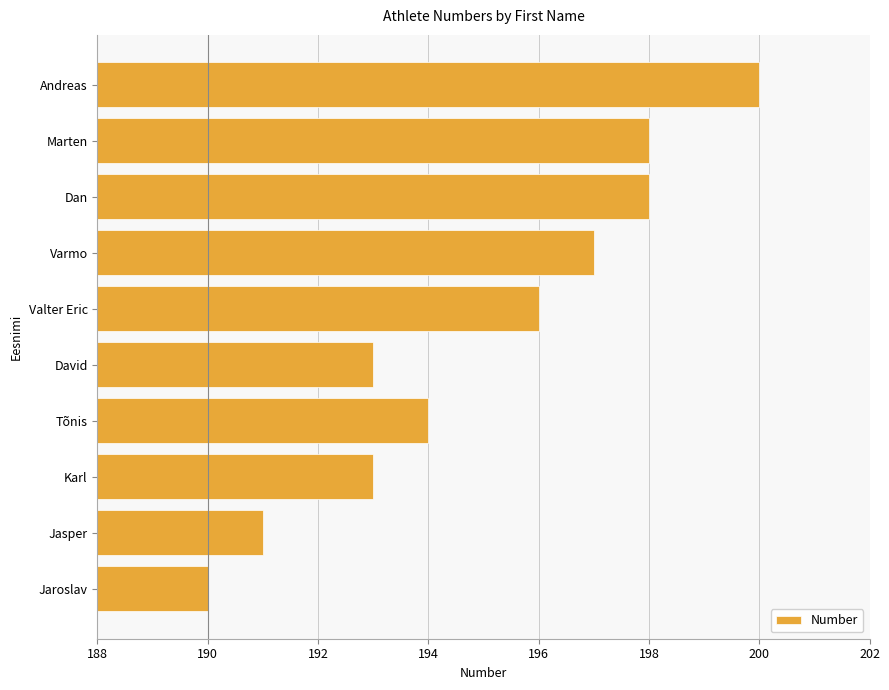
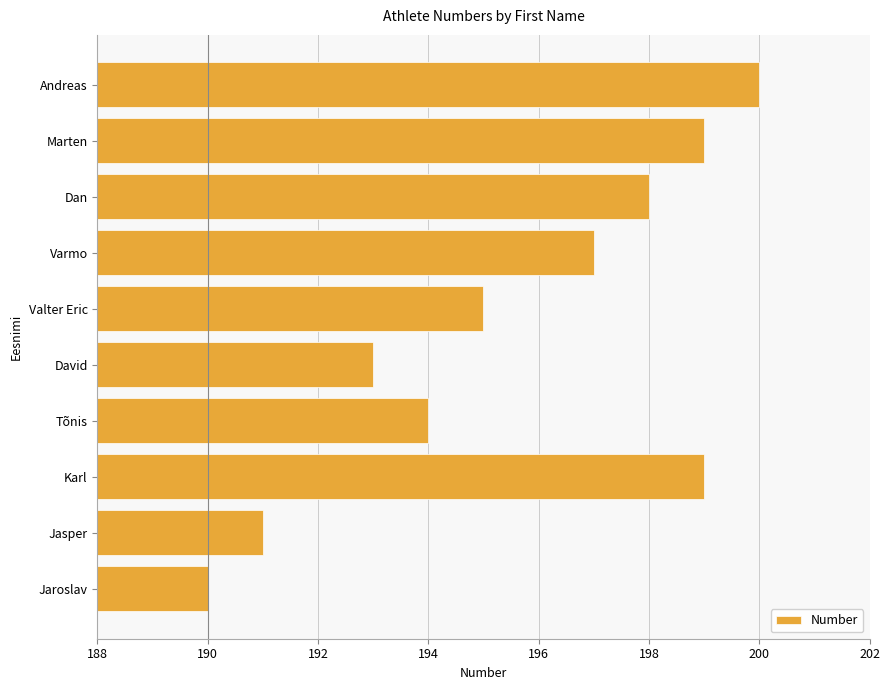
Marten: 198 -> 199
Valter Eric: 196 -> 195
Karl: 193 -> 199
